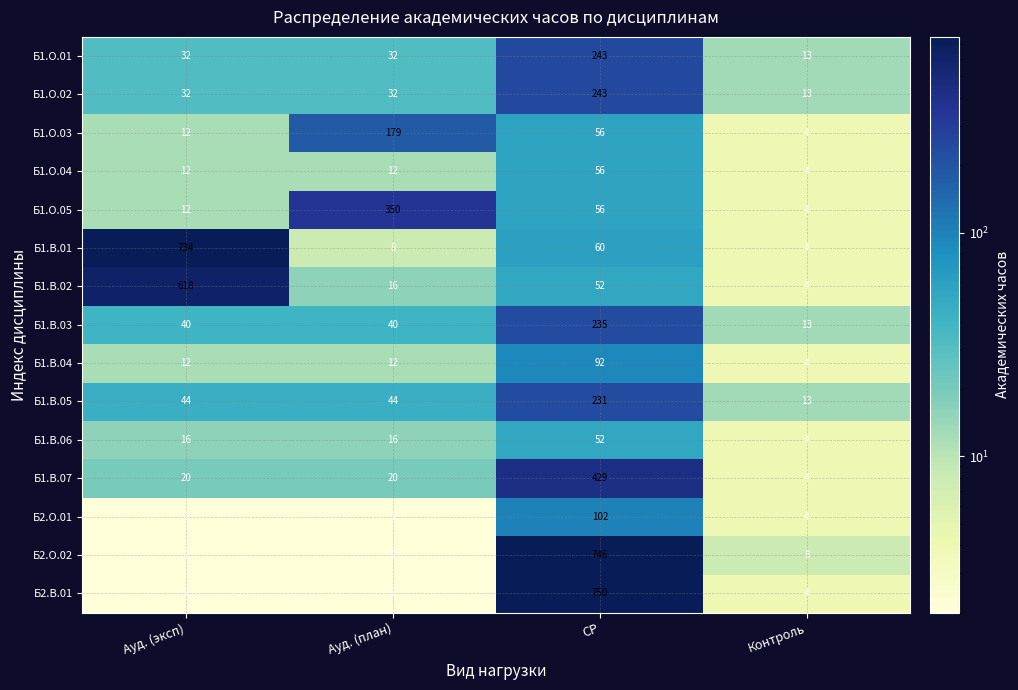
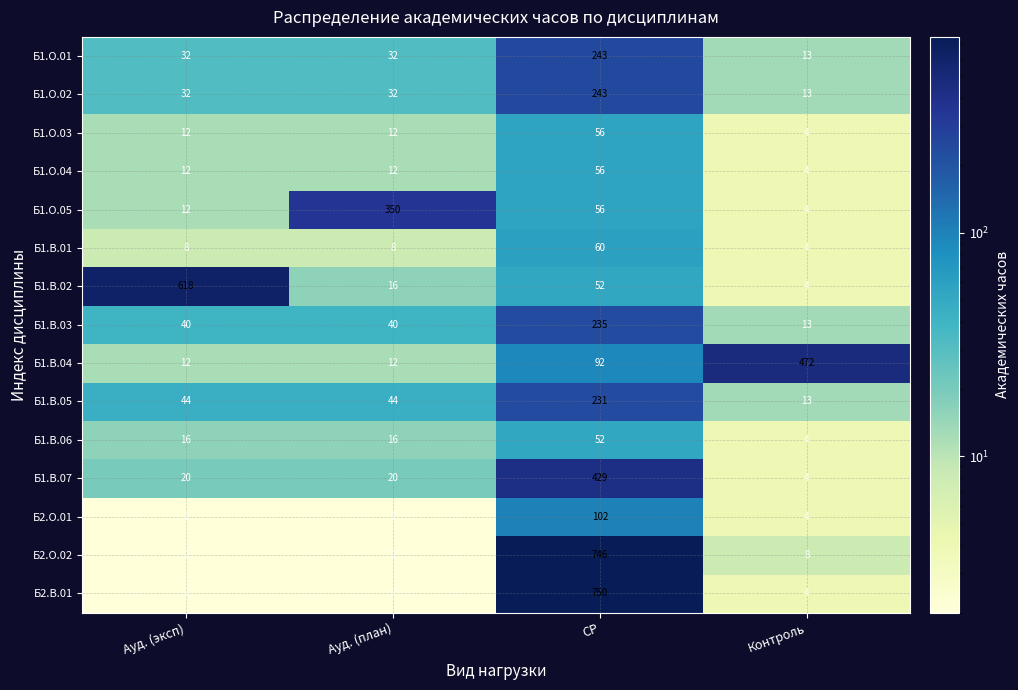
Б1.О.03, Ауд. (план): 179 -> 12
Б1.В.01, Ауд. (эксп): 734 -> 8
Б1.В.04, Контроль: 4 -> 472
